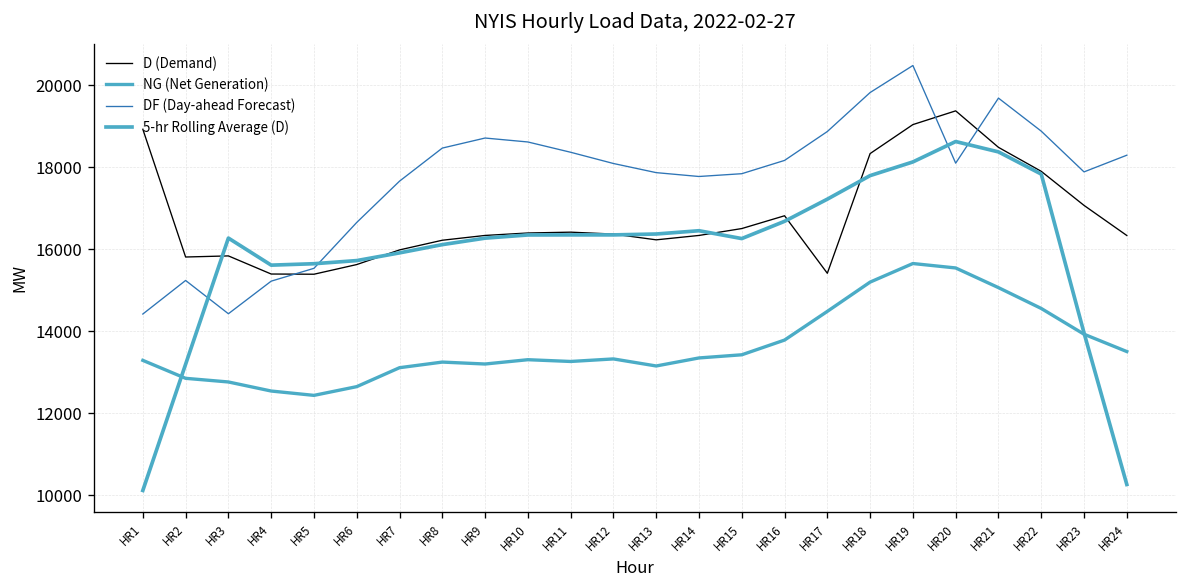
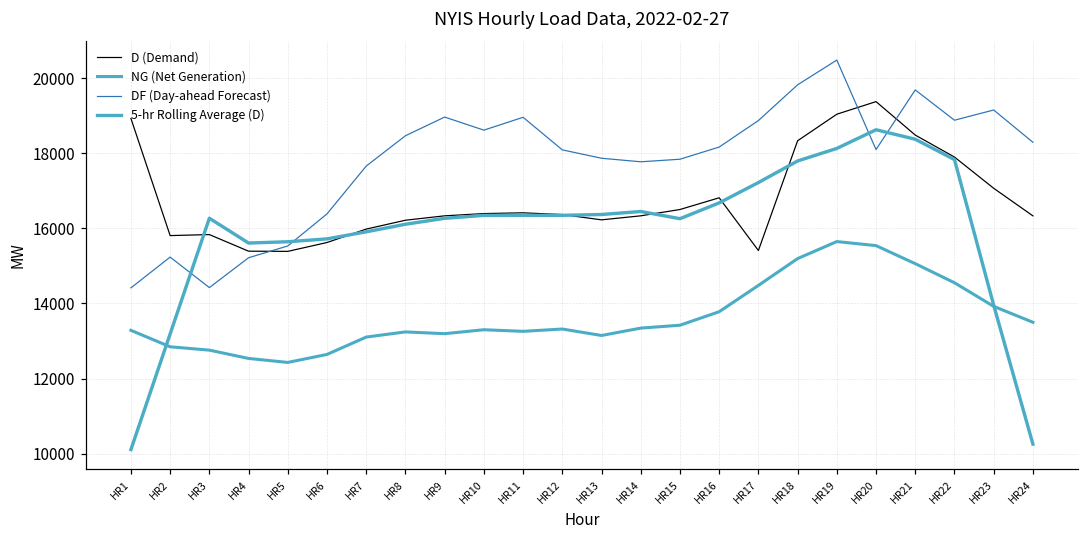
DF (Day-ahead Forecast), HR6: 16700 -> 16400
DF (Day-ahead Forecast), HR9: 18700 -> 19000
DF (Day-ahead Forecast), HR11: 18400 -> 19000
DF (Day-ahead Forecast), HR23: 17900 -> 19100
